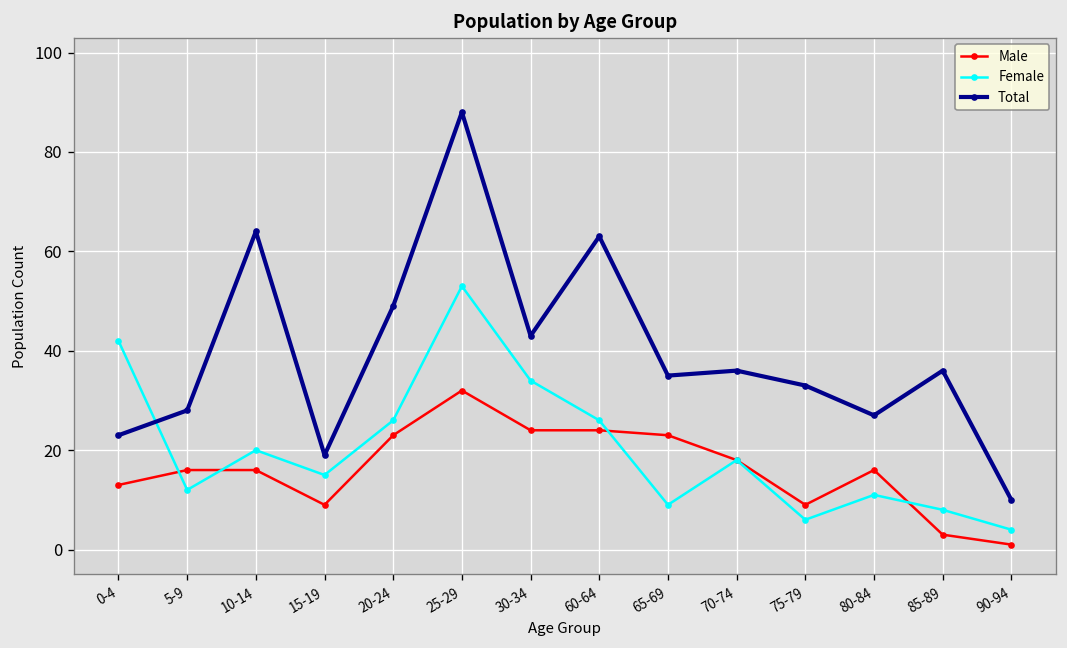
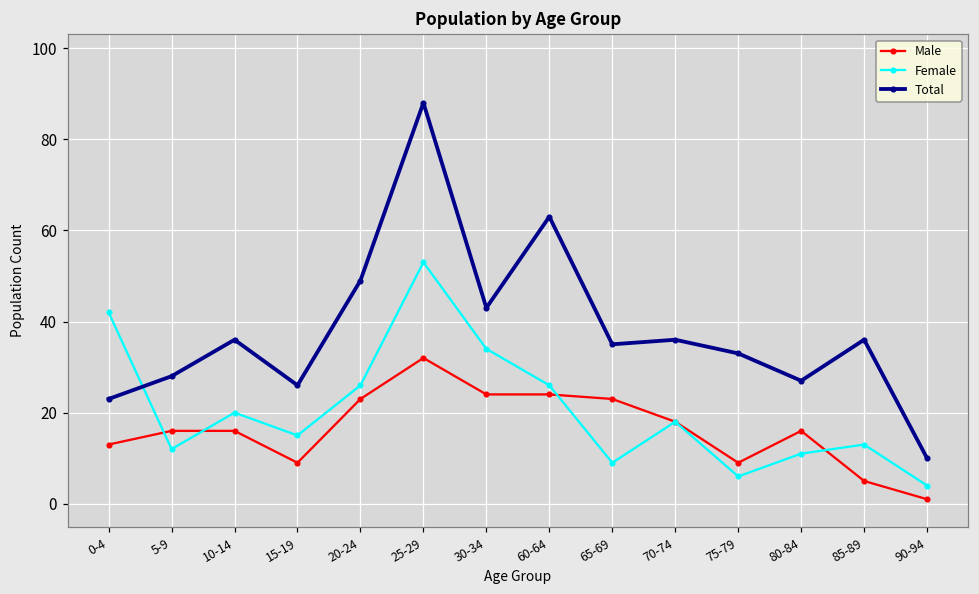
Total, 10-14: 64 -> 36
Total, 15-19: 19 -> 26
Male, 85-89: 3 -> 5
Female, 85-89: 8 -> 13
